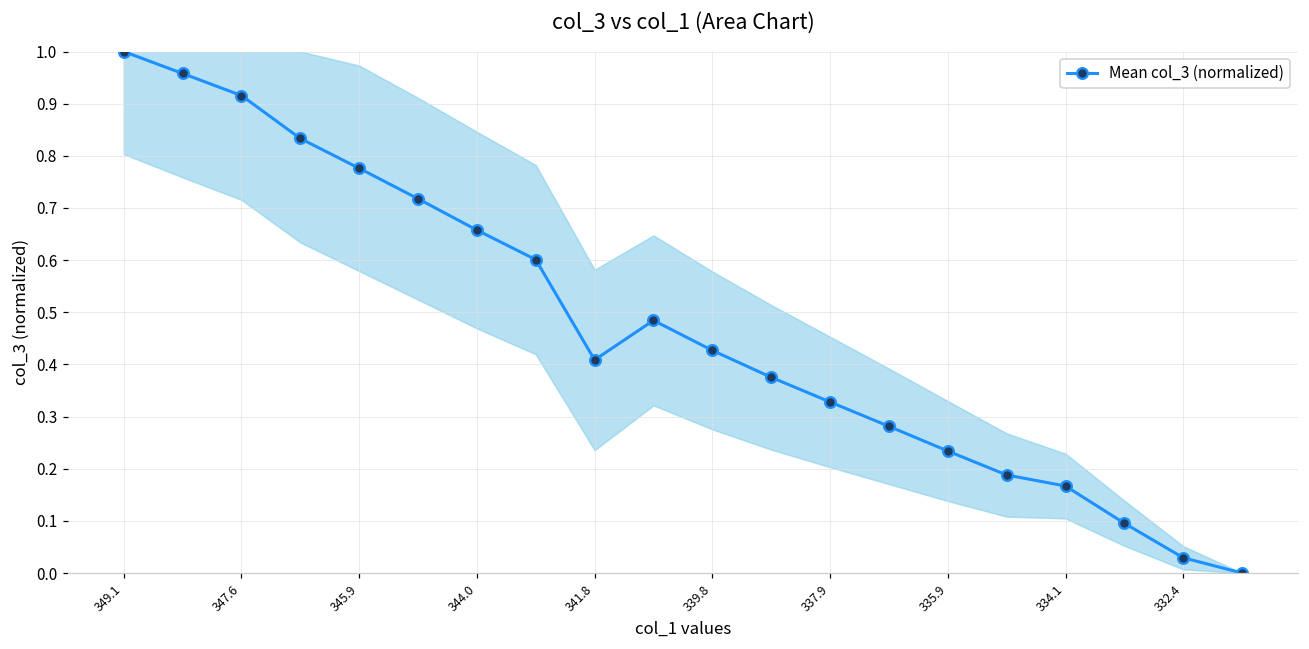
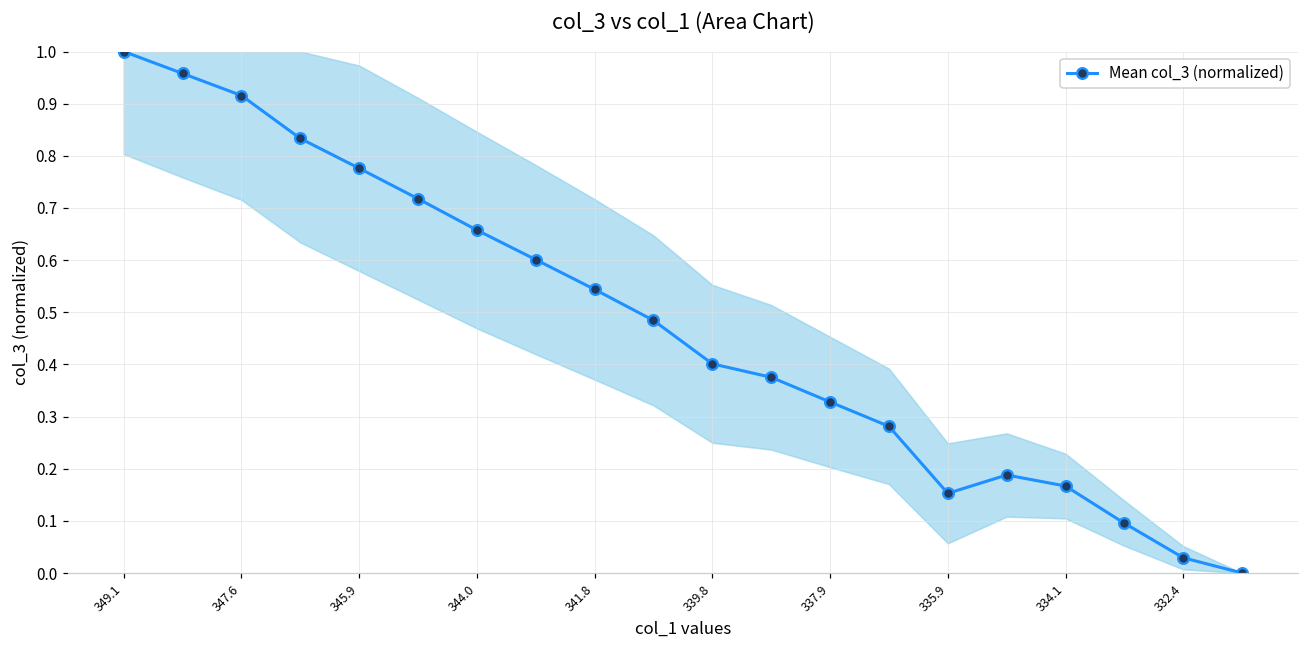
Mean col_3 (normalized), 341.8: 0.41 -> 0.54
Mean col_3 (normalized), 339.8: 0.43 -> 0.40
Mean col_3 (normalized), 335.9: 0.23 -> 0.15
